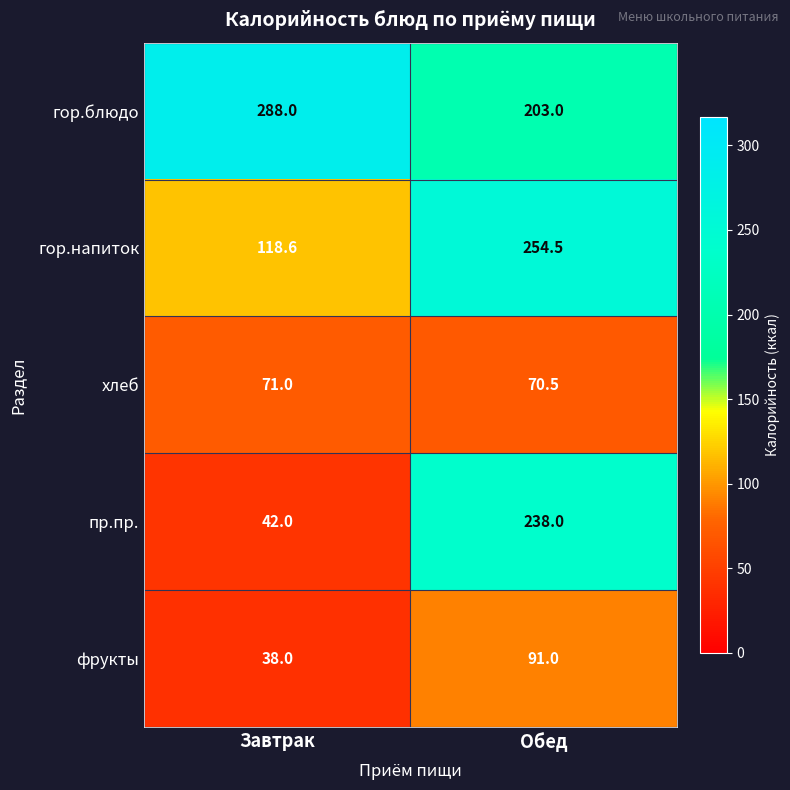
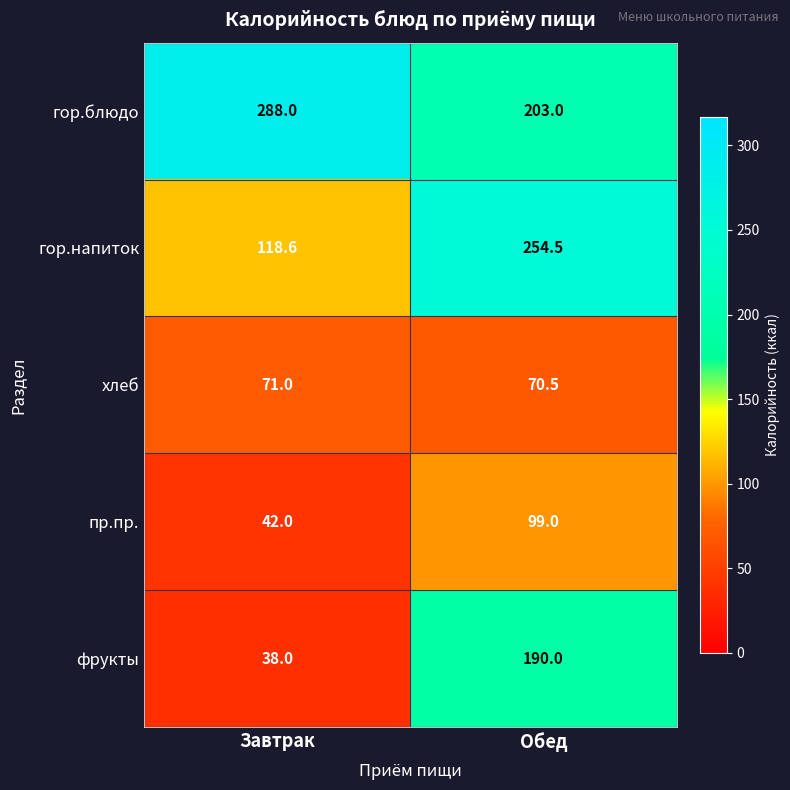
пр.пр., Обед: 238.0 -> 99.0
фрукты, Обед: 91.0 -> 190.0
